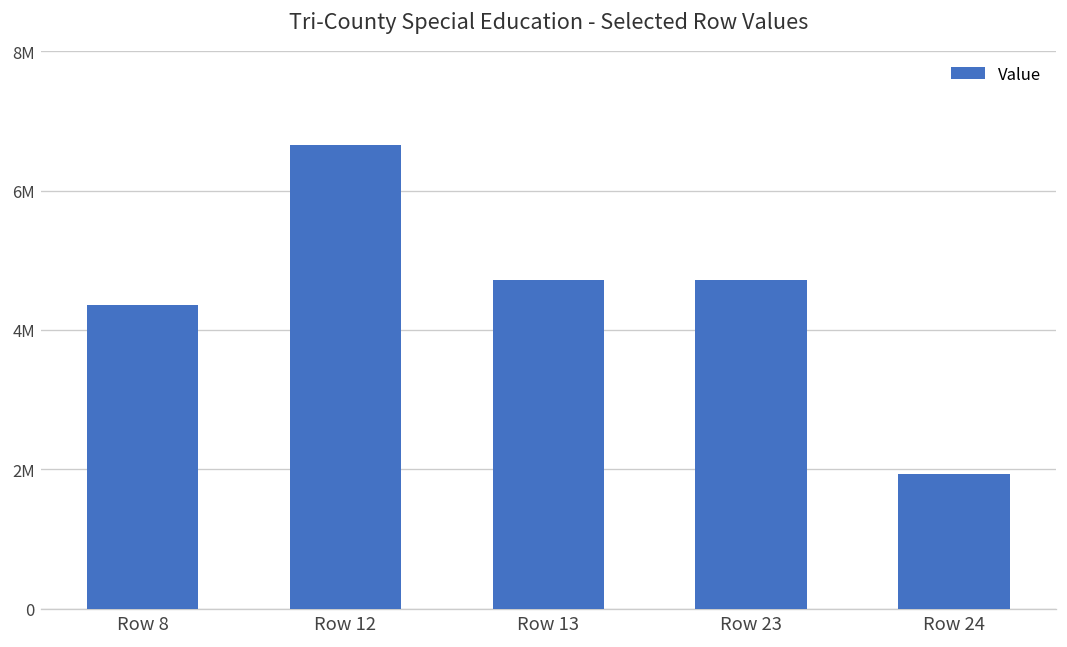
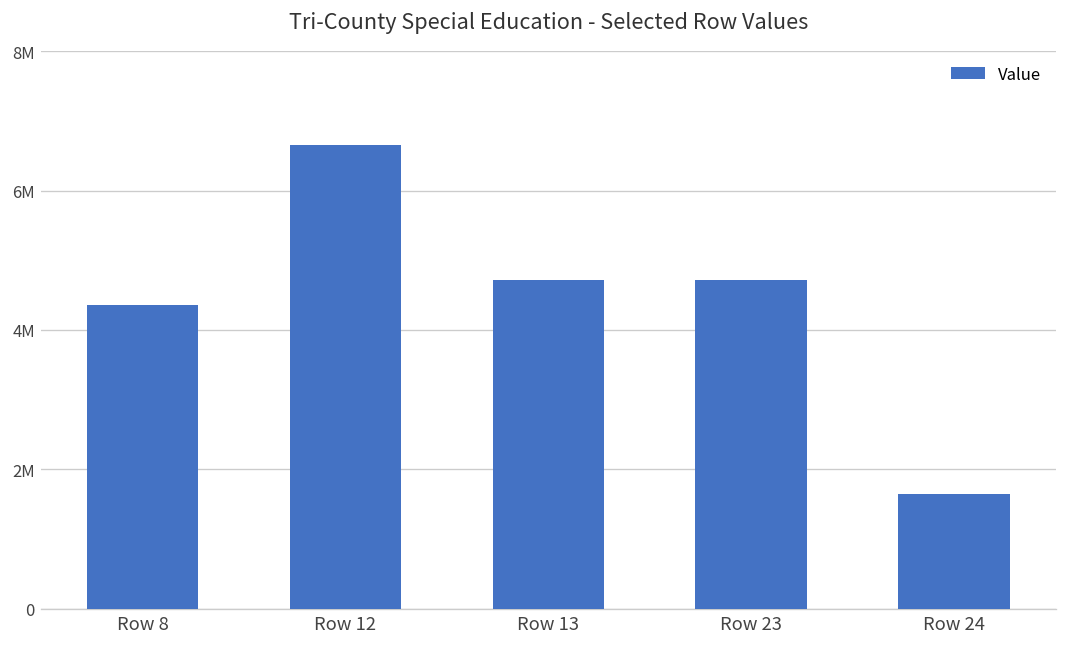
Row 24: 1900000 -> 1600000
